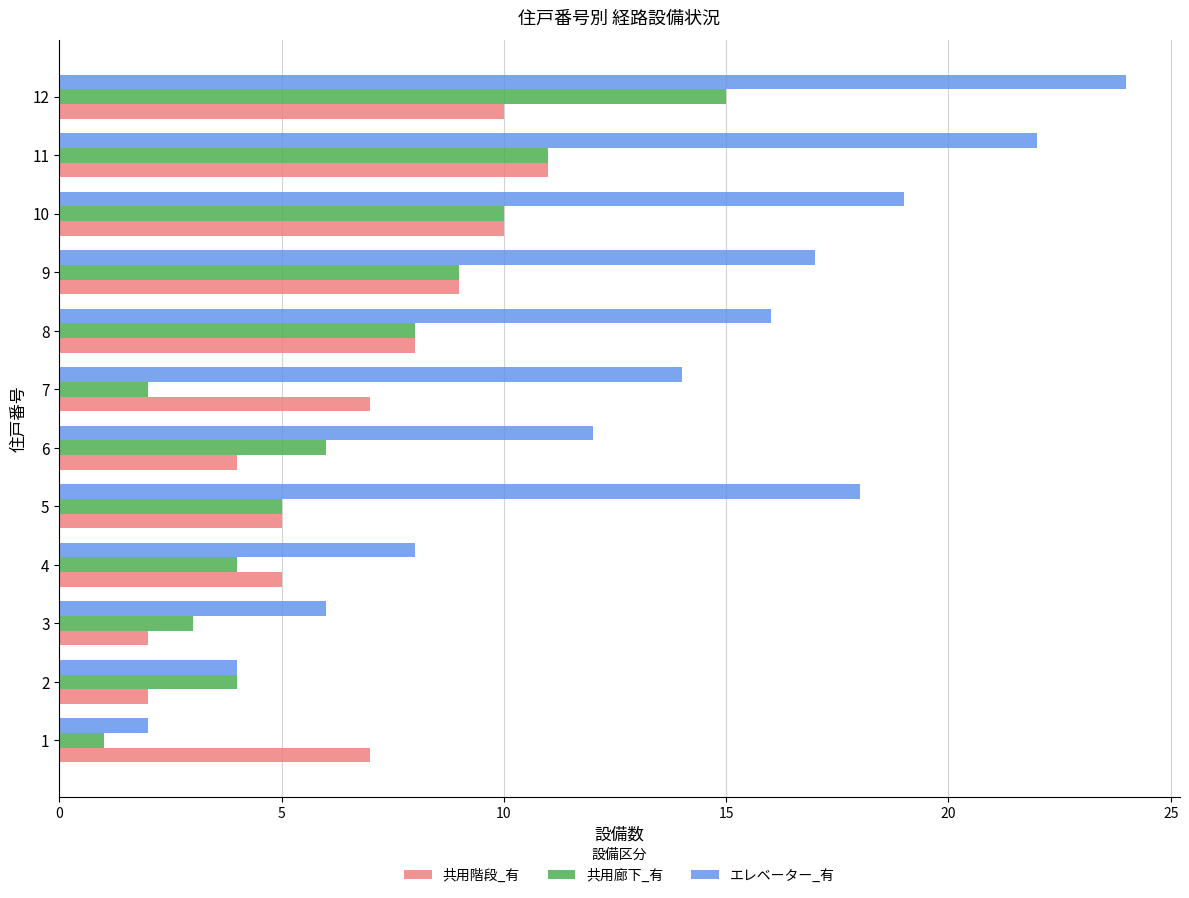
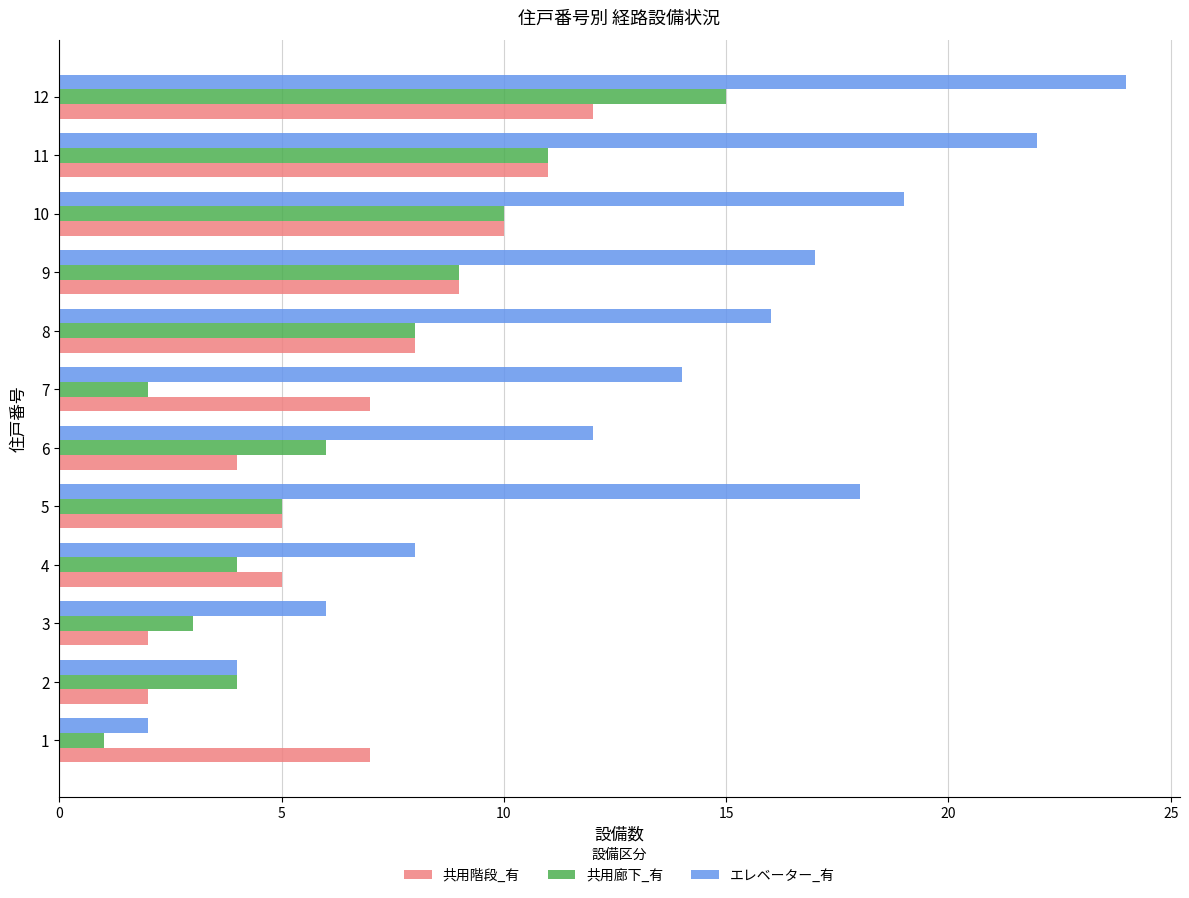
共用階段_有, 12: 10 -> 12
